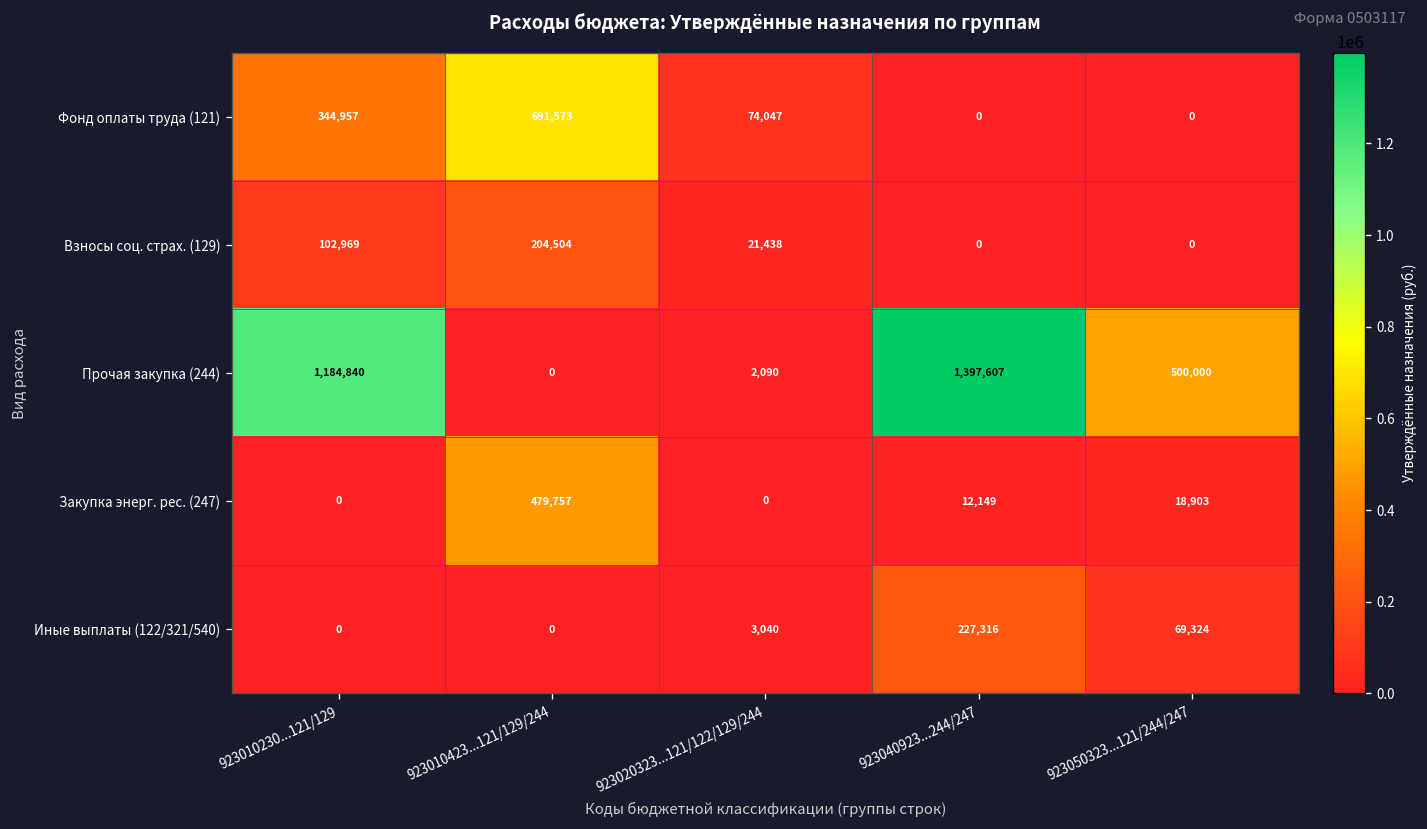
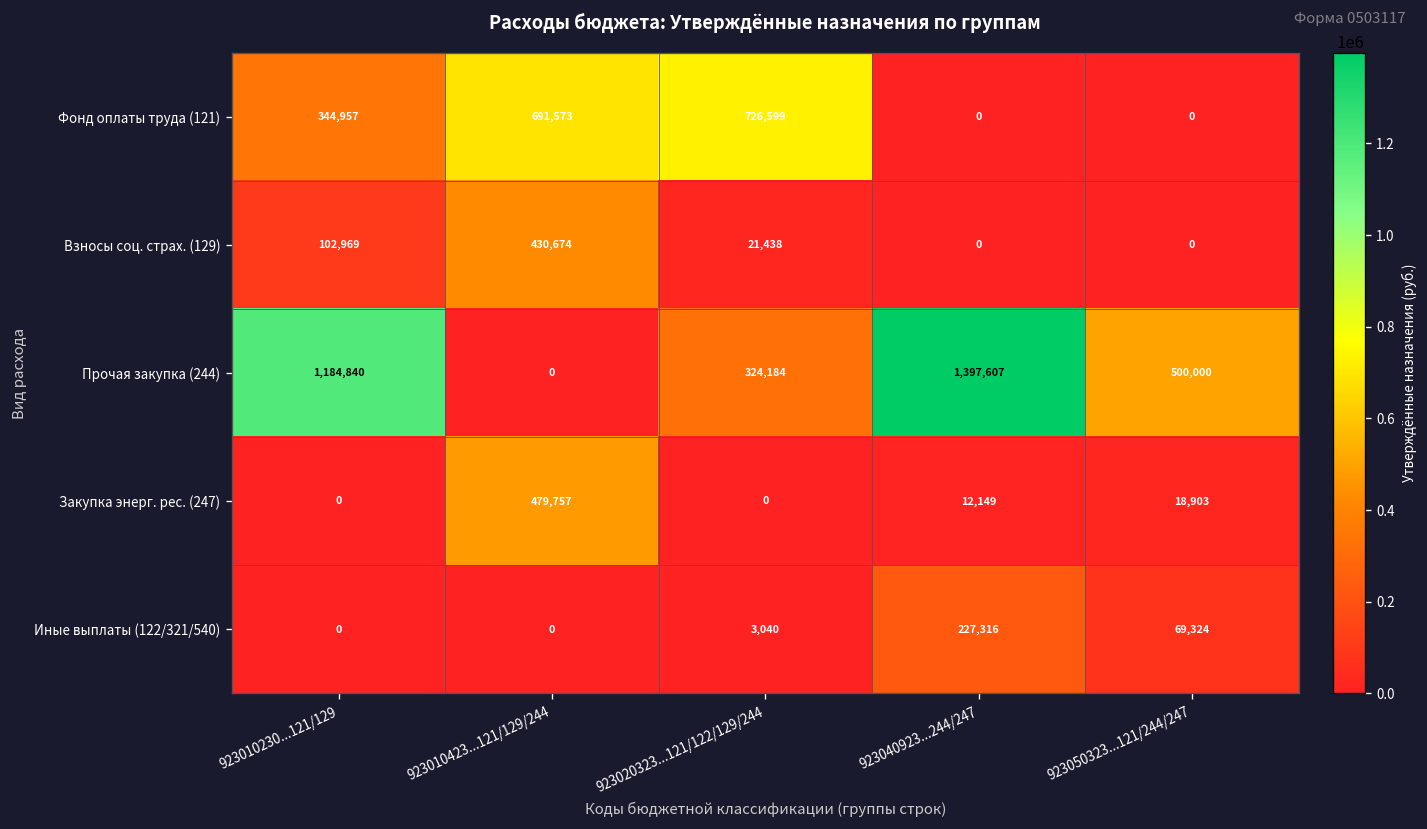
Фонд оплаты труда (121), 923020323...121/122/129/244: 74,047 -> 726,599
Взносы соц. страх. (129), 923010423...121/129/244: 204,504 -> 430,674
Прочая закупка (244), 923020323...121/122/129/244: 2,090 -> 324,184
